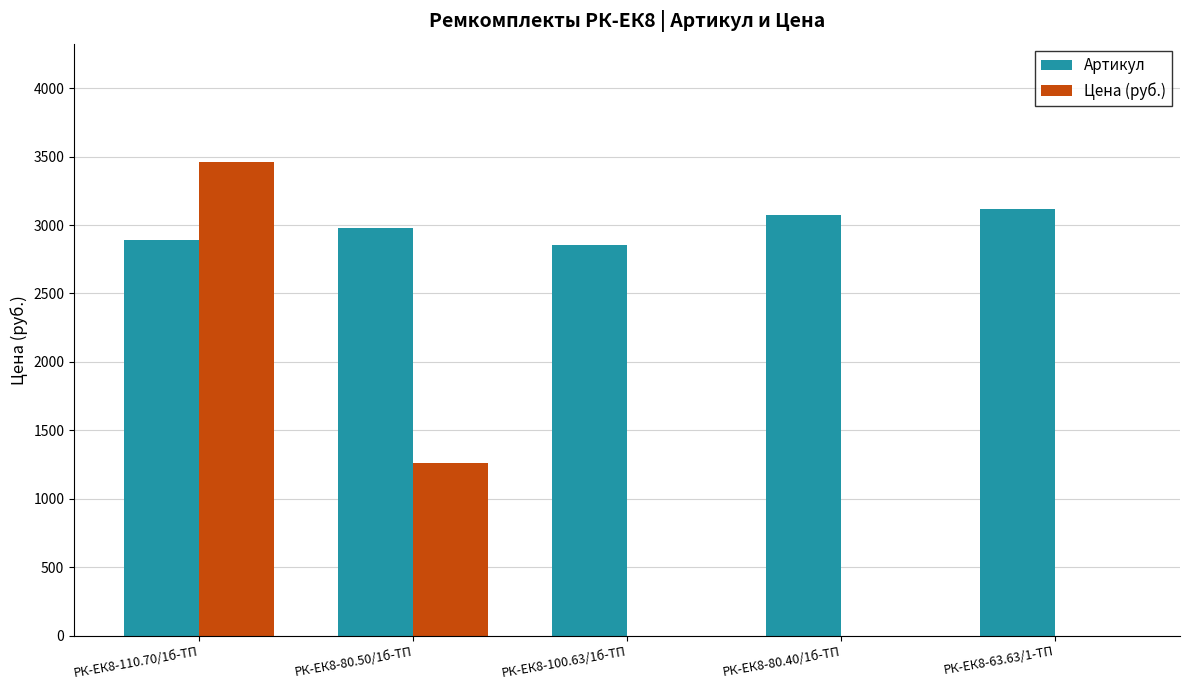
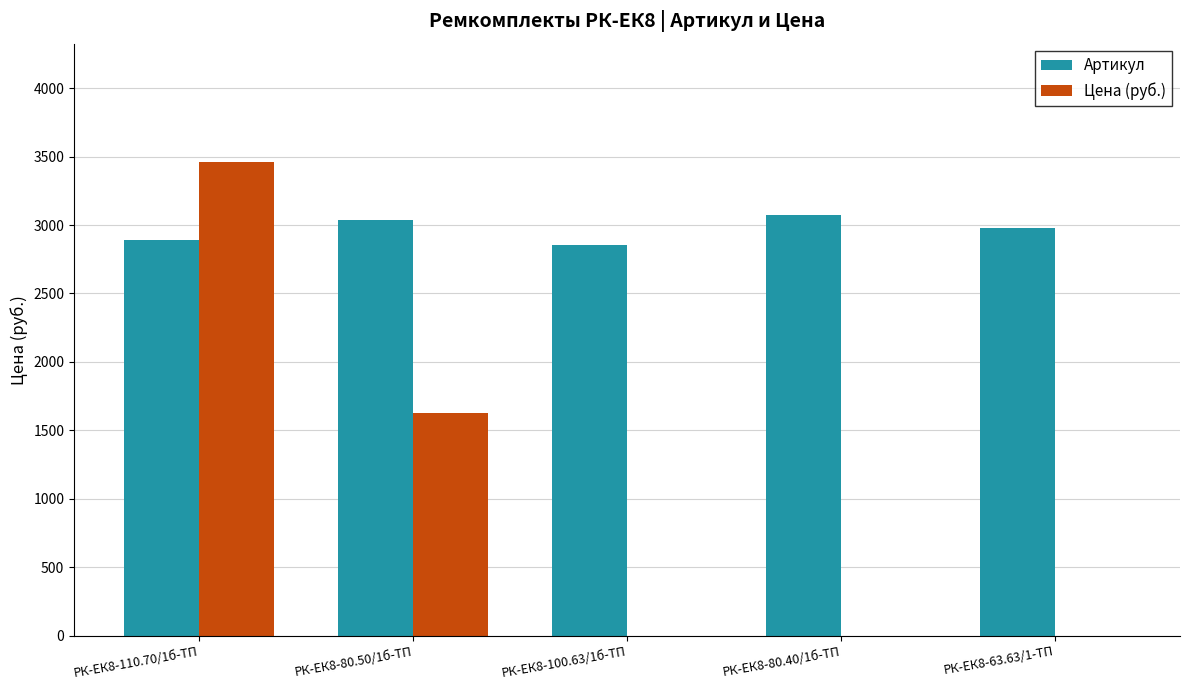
Артикул, РК-ЕК8-80.50/1б-ТП: 2980 -> 3040
Цена (руб.), РК-ЕК8-80.50/1б-ТП: 1260 -> 1630
Артикул, РК-ЕК8-63.63/1-ТП: 3120 -> 2980
